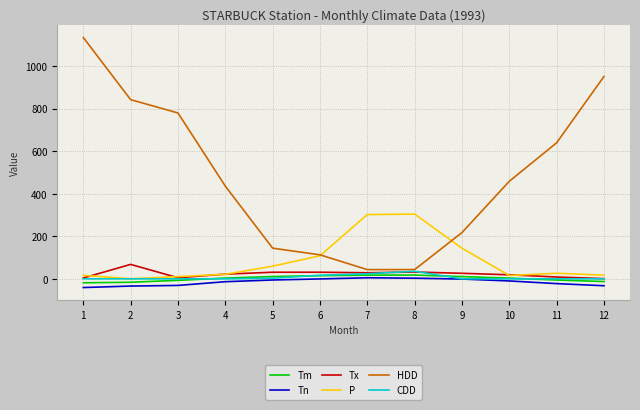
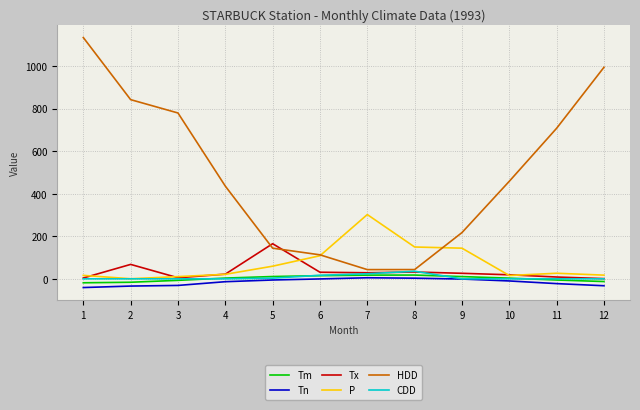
Tx, 5: 30 -> 170
P, 8: 300 -> 150
HDD, 11: 640 -> 710
HDD, 12: 950 -> 990
